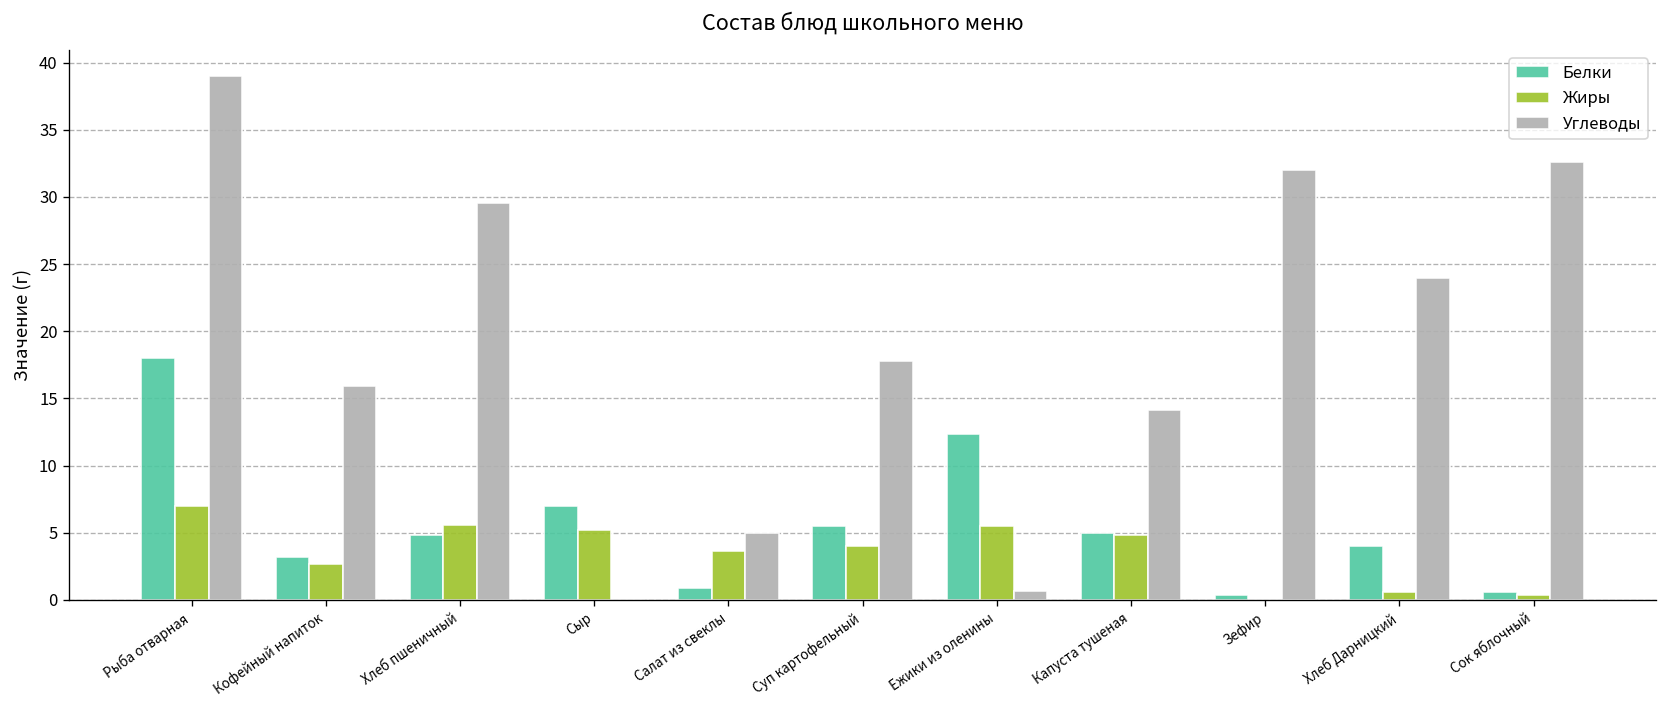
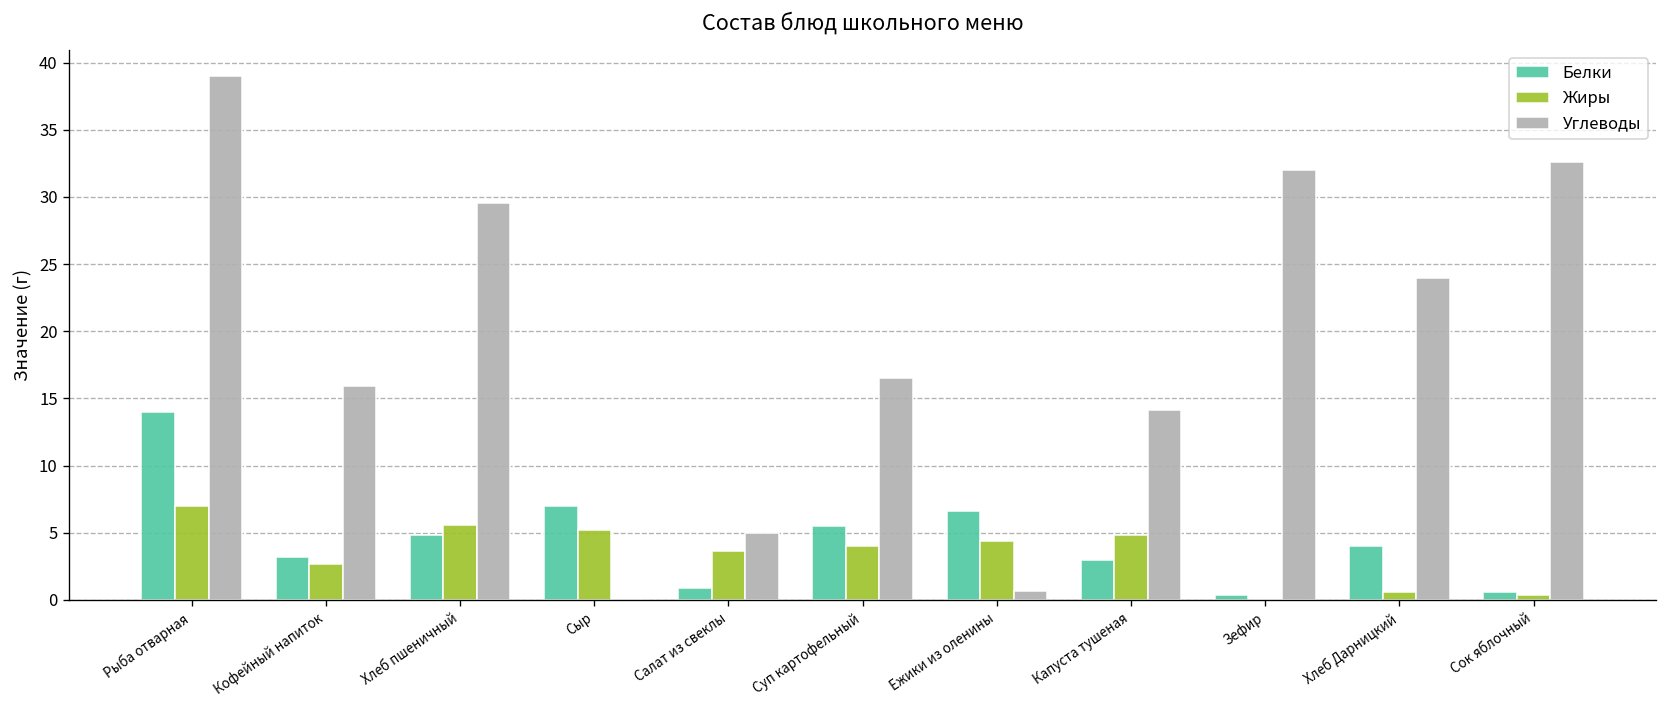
Белки, Рыба отварная: 18 -> 14
Углеводы, Суп картофельный: 17.8 -> 16.5
Белки, Ежики из оленины: 12.3 -> 6.6
Жиры, Ежики из оленины: 5.5 -> 4.4
Белки, Капуста тушеная: 5 -> 3
